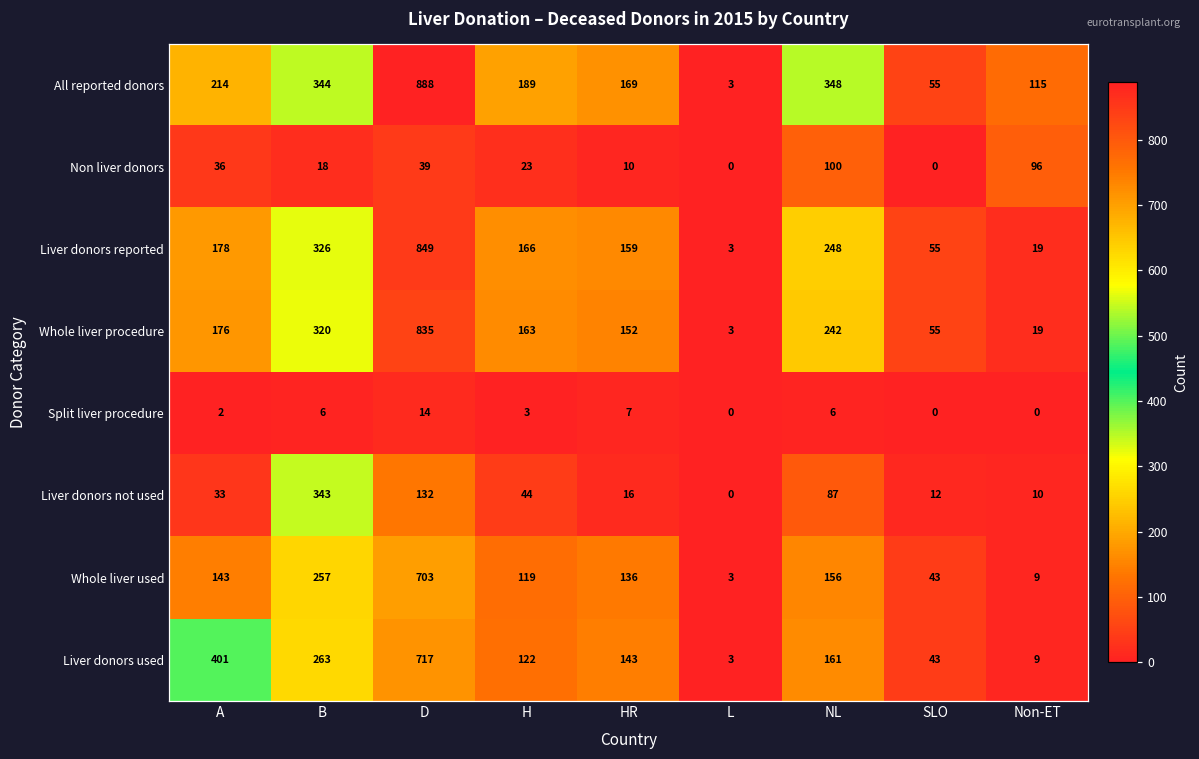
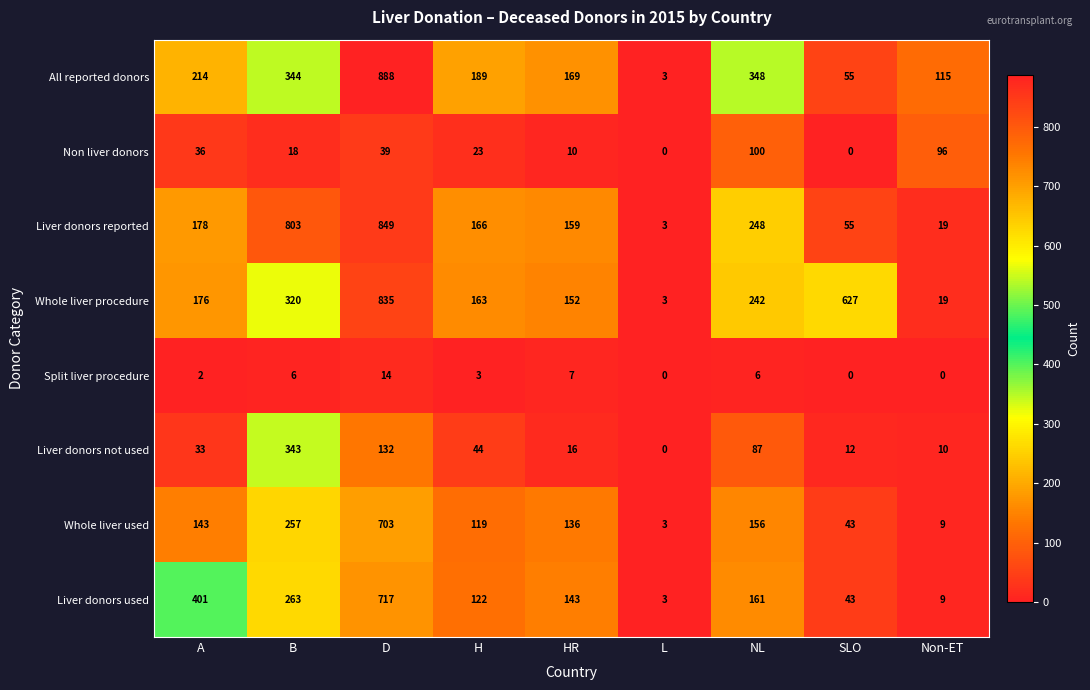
Liver donors reported, B: 326 -> 803
Whole liver procedure, SLO: 55 -> 627
